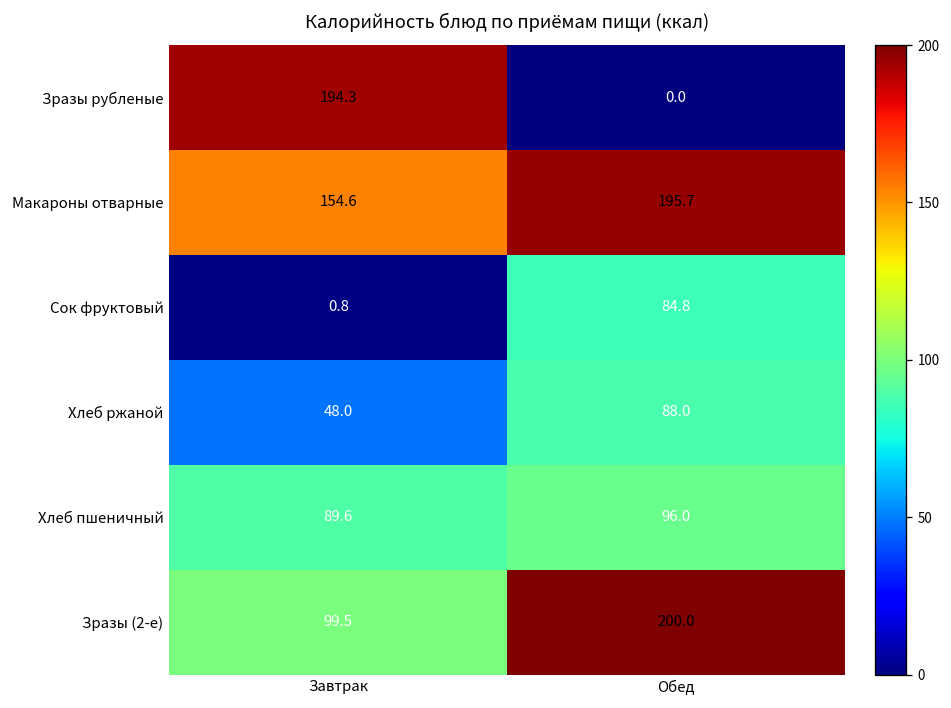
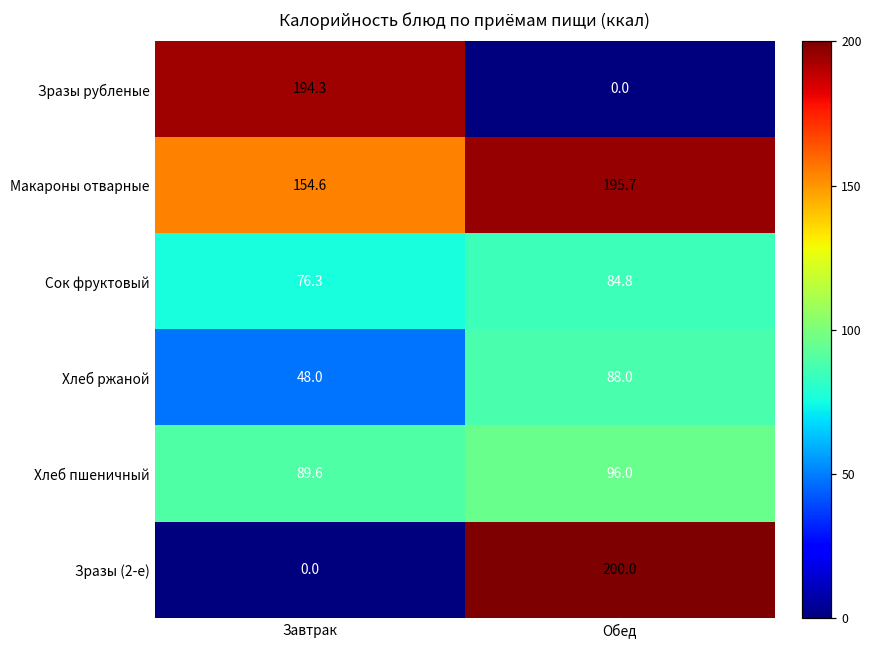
Сок фруктовый, Завтрак: 0.8 -> 76.3
Зразы (2-е), Завтрак: 99.5 -> 0.0
